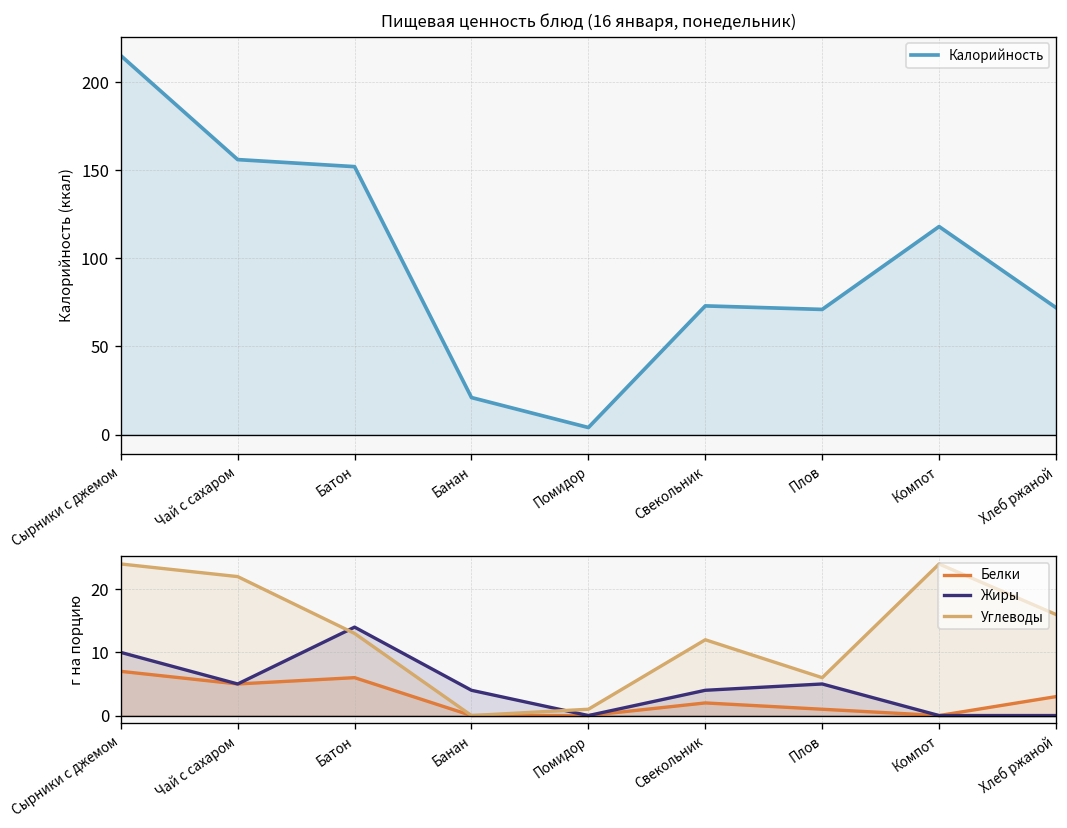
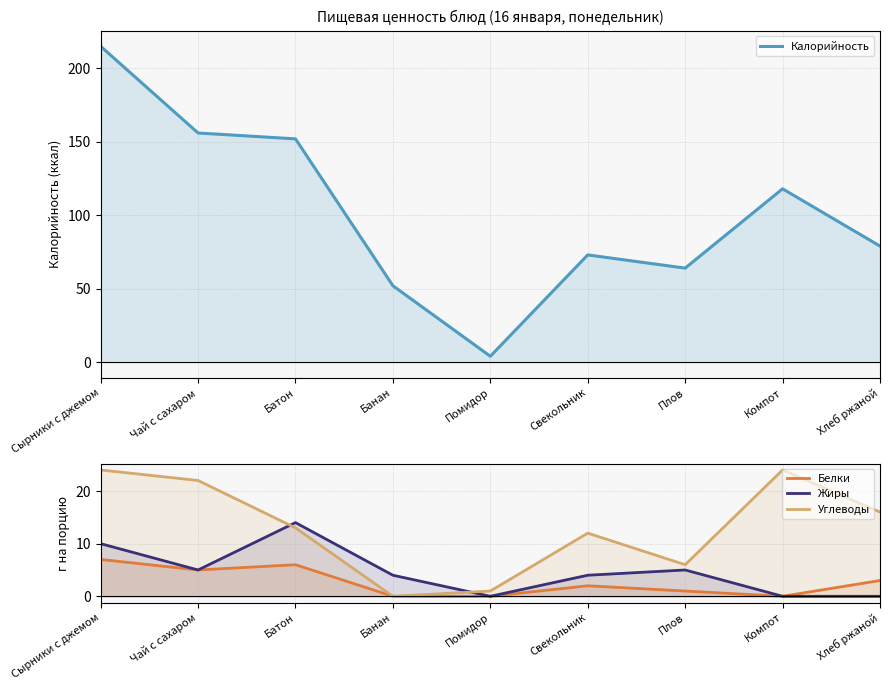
Пищевая ценность блюд (16 января, понедельник), Банан: 21 -> 52
Пищевая ценность блюд (16 января, понедельник), Плов: 71 -> 64
Пищевая ценность блюд (16 января, понедельник), Хлеб ржаной: 72 -> 79
